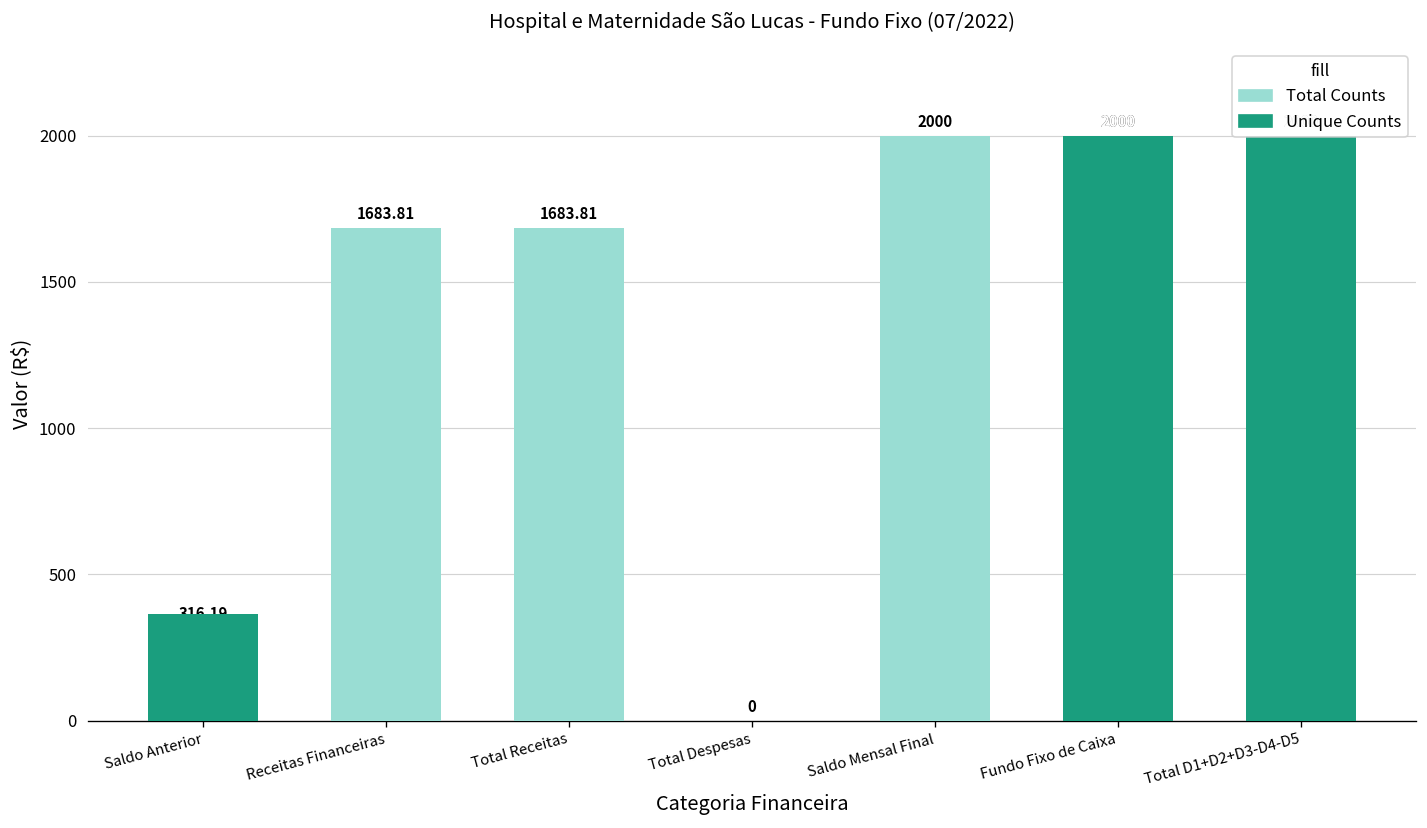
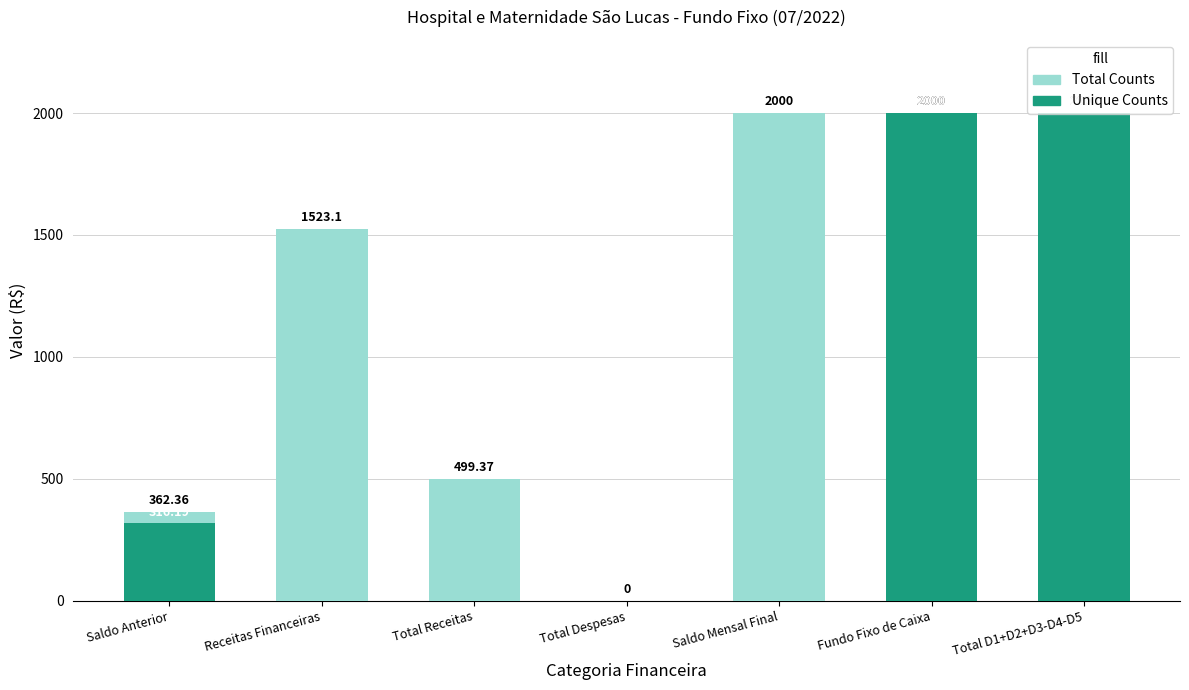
Total Counts, Saldo Anterior: 316.19 -> 362.36
Unique Counts, Saldo Anterior: 370 -> 320
Total Counts, Receitas Financeiras: 1683.81 -> 1523.1
Total Counts, Total Receitas: 1683.81 -> 499.37
